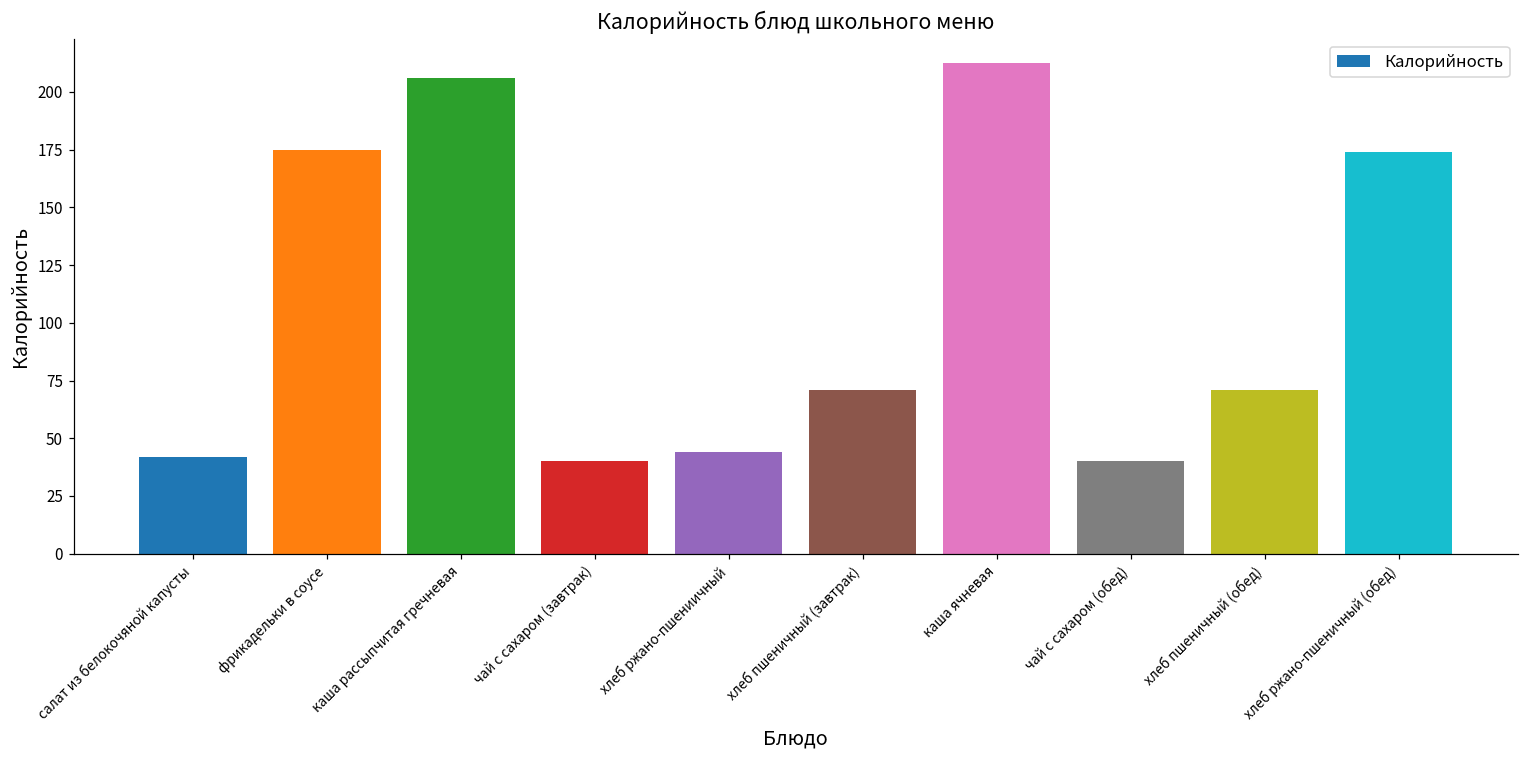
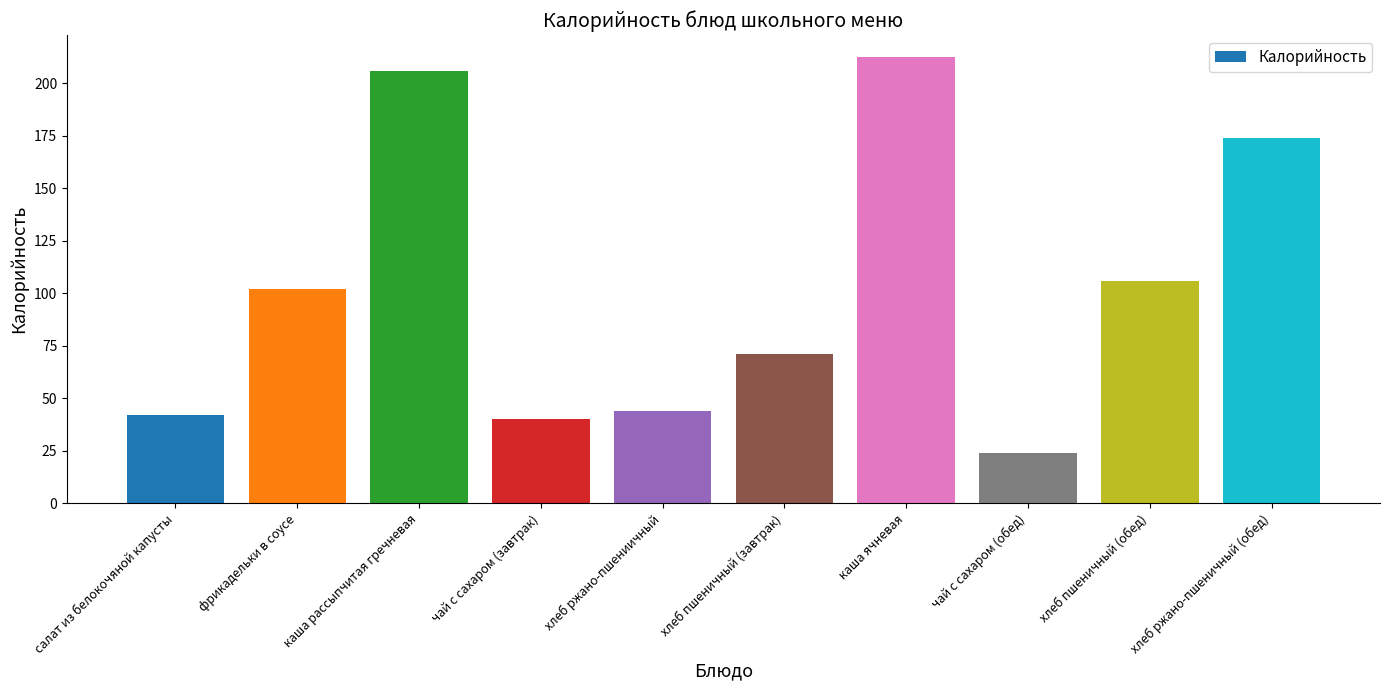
фрикадельки в соусе: 175 -> 102
чай с сахаром (обед): 40 -> 24
хлеб пшеничный (обед): 71 -> 106
